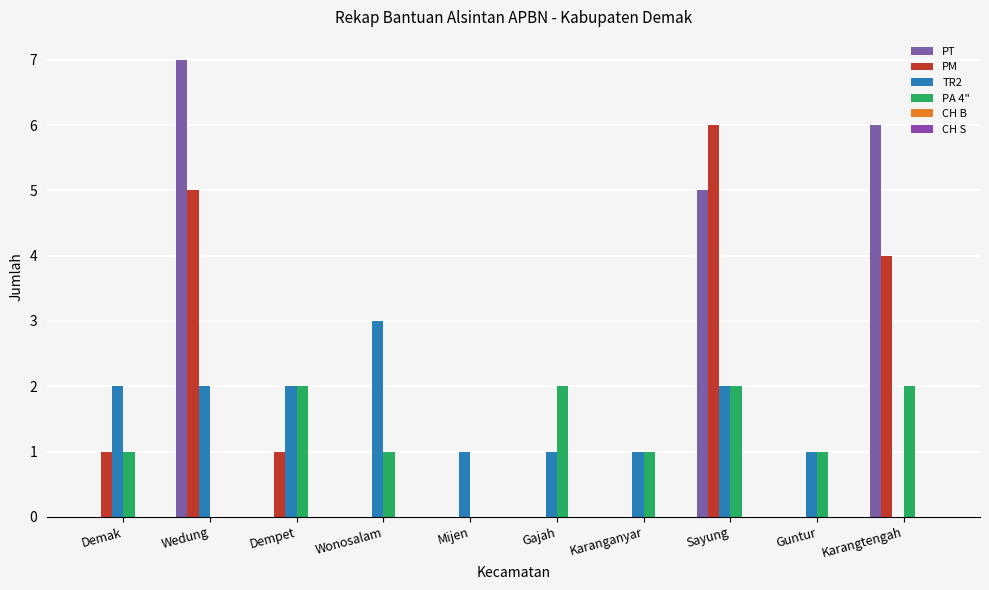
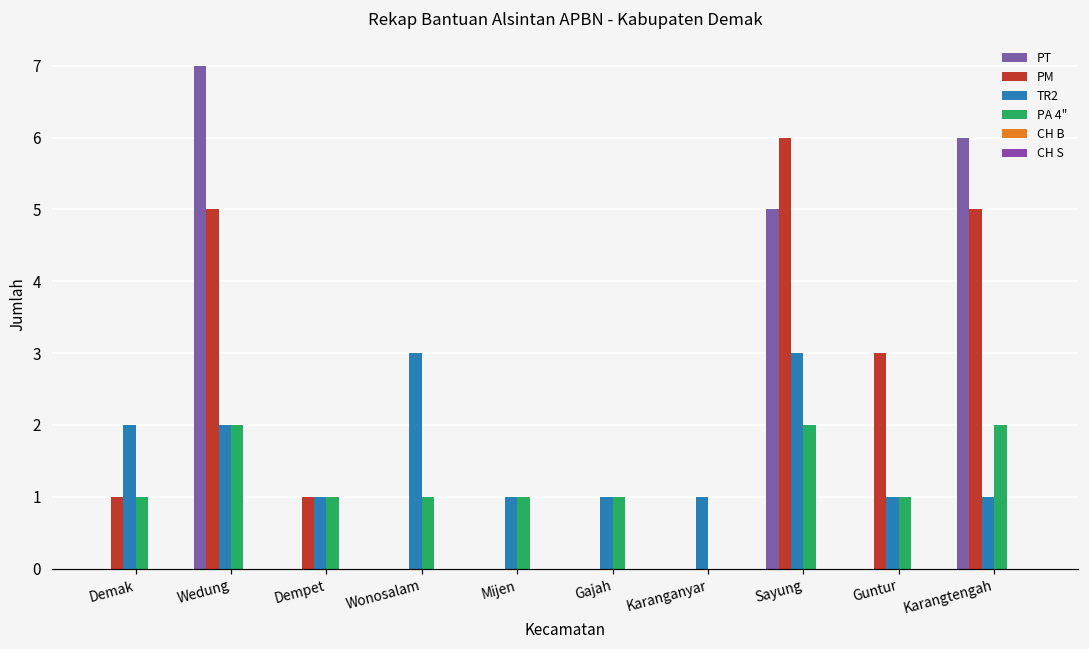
PA 4", Wedung: 0 -> 2
TR2, Dempet: 2 -> 1
PA 4", Dempet: 2 -> 1
PA 4", Mijen: 0 -> 1
PA 4", Gajah: 2 -> 1
PA 4", Karanganyar: 1 -> 0
TR2, Sayung: 2 -> 3
PM, Guntur: 0 -> 3
PM, Karangtengah: 4 -> 5
TR2, Karangtengah: 0 -> 1
